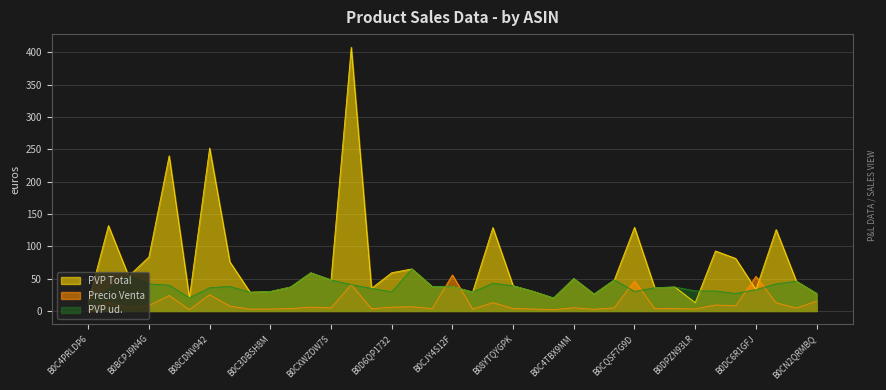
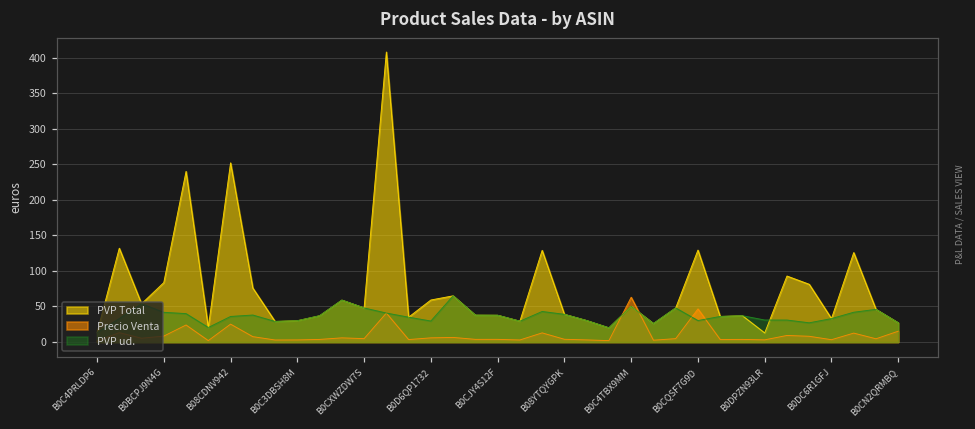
Precio Venta, B0CJY4S12F: 60 -> 0
Precio Venta, B0C4TBX9MM: 10 -> 60
Precio Venta, B0DC6R1GFJ: 50 -> 0
